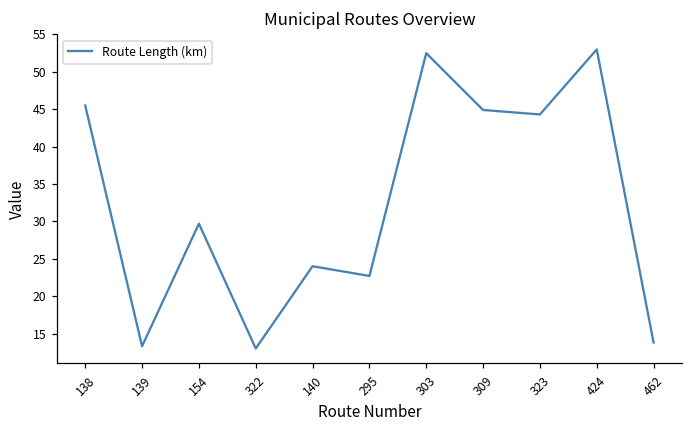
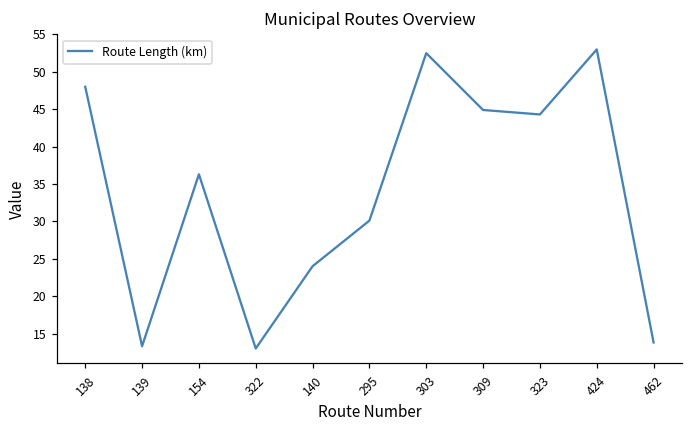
138: 46 -> 48
154: 30 -> 36
295: 23 -> 30
